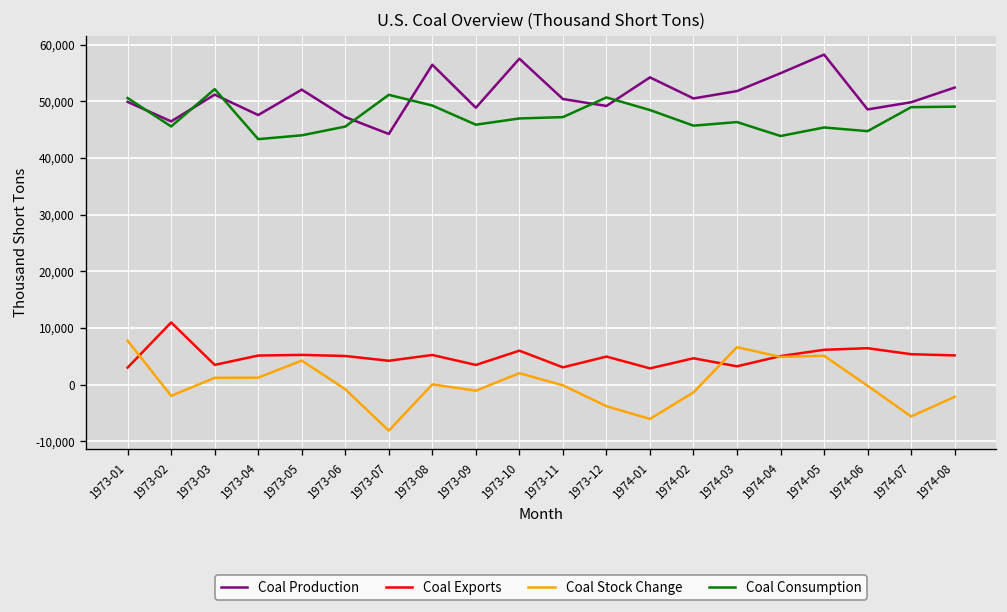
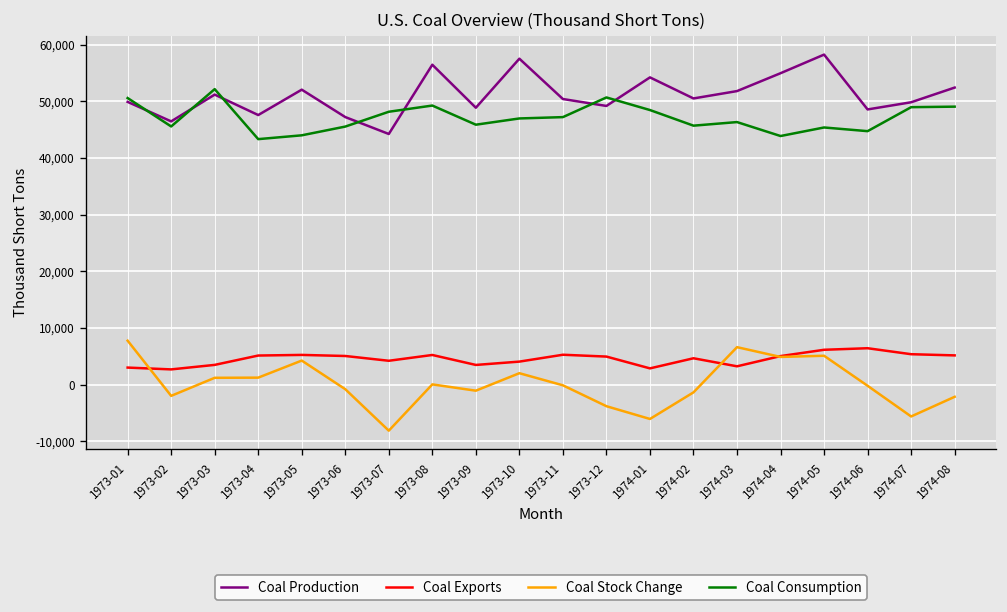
Coal Exports, 1973-02: 11,000 -> 3,000
Coal Consumption, 1973-07: 51,000 -> 48,000
Coal Exports, 1973-10: 6,000 -> 4,000
Coal Exports, 1973-11: 3,000 -> 5,000
